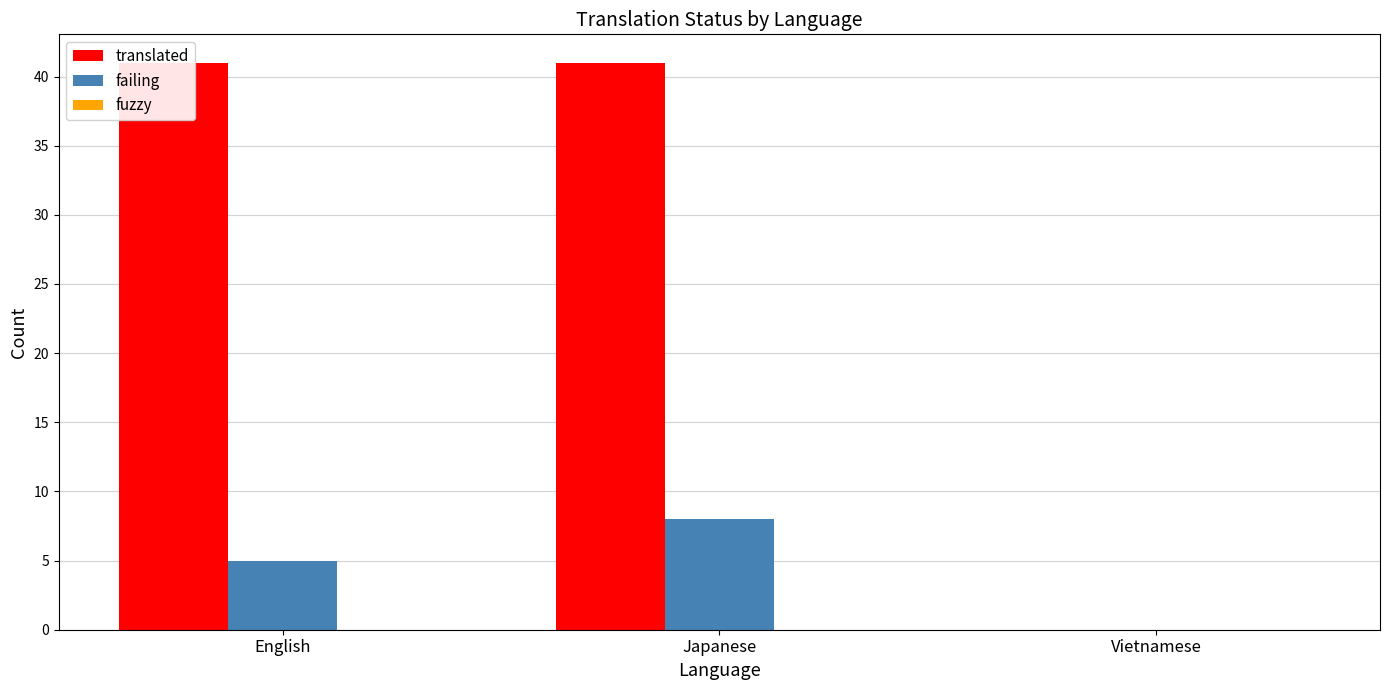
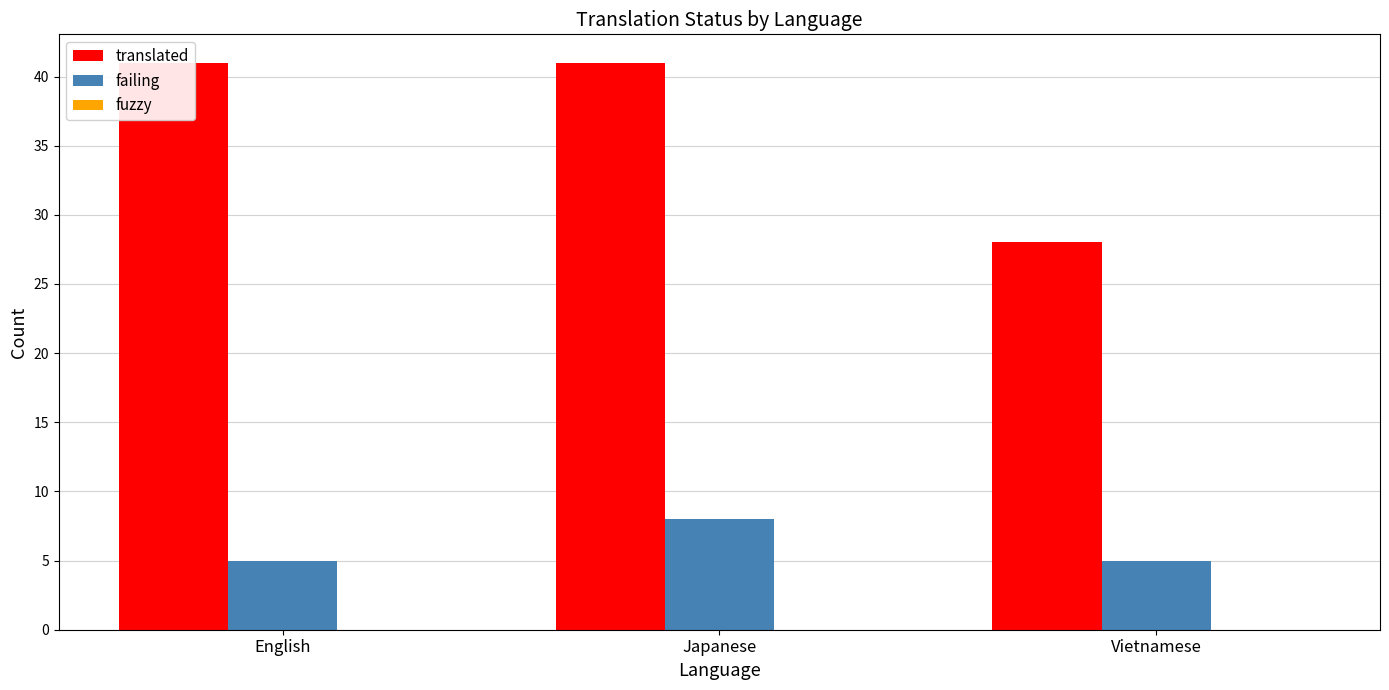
translated, Vietnamese: 0 -> 28
failing, Vietnamese: 0 -> 5
